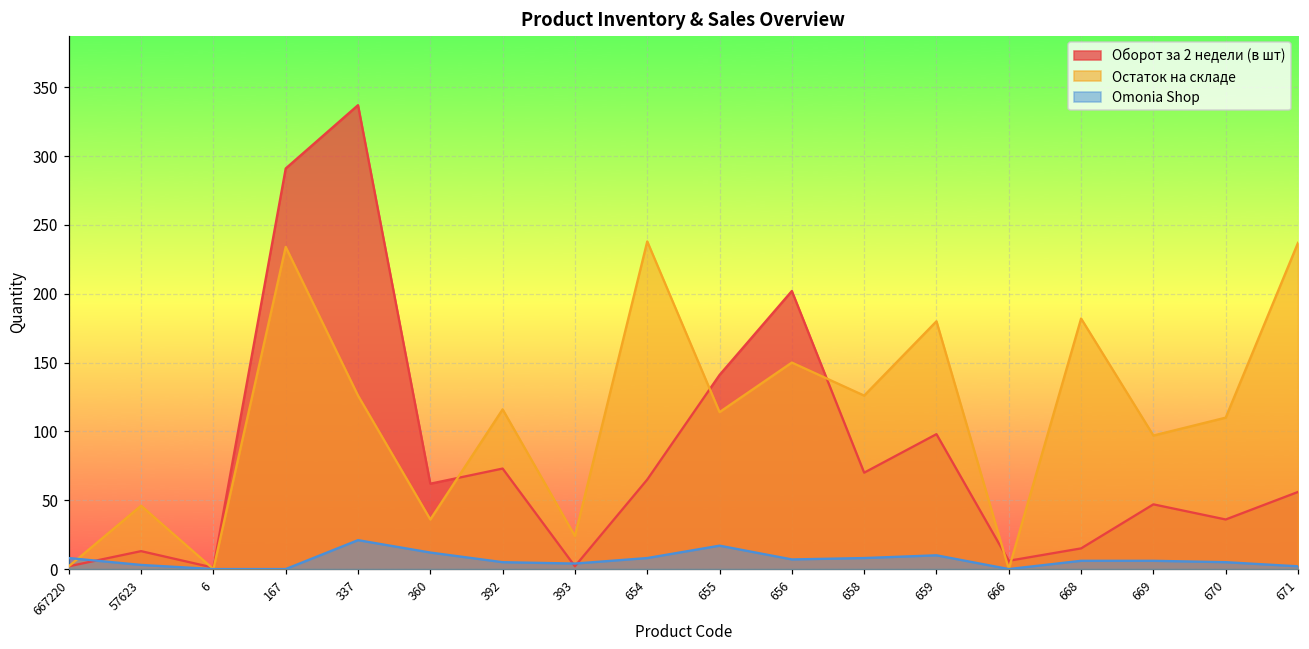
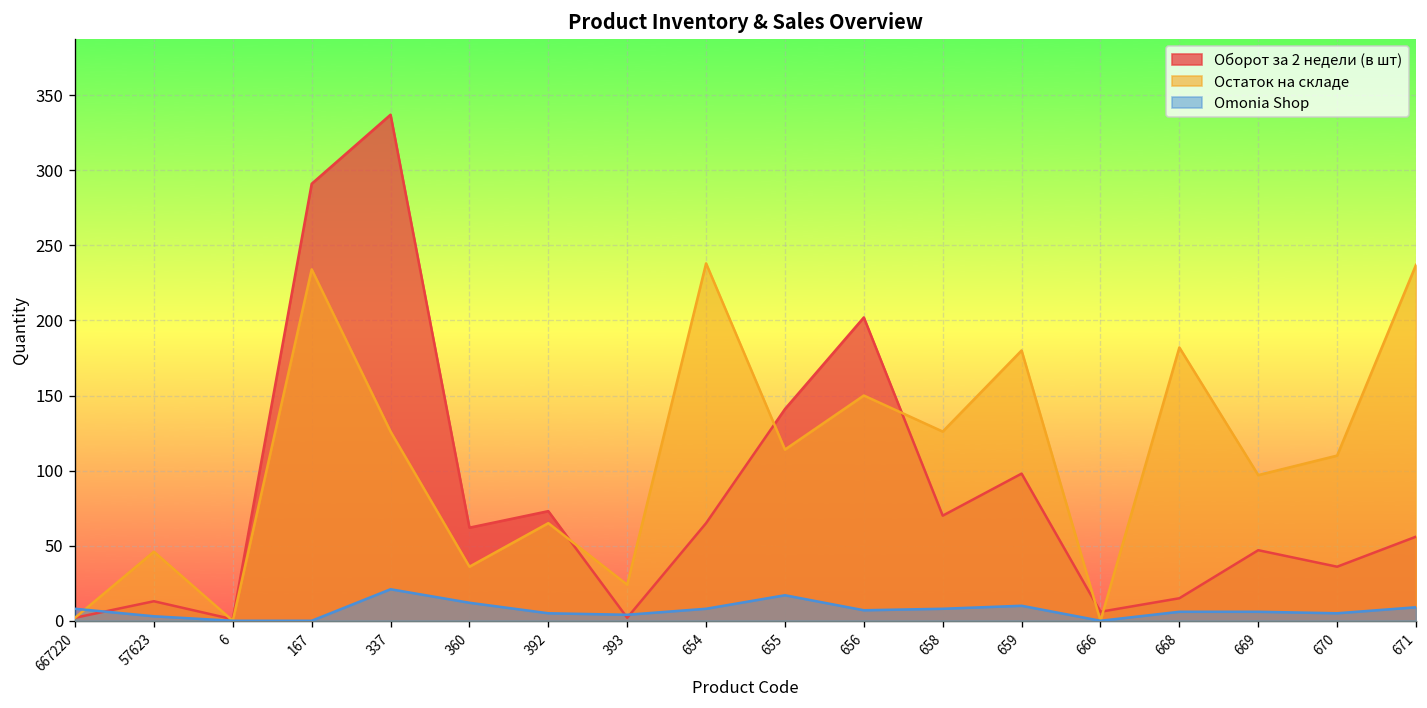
Остаток на складе, 392: 116 -> 65
Omonia Shop, 671: 2 -> 9
